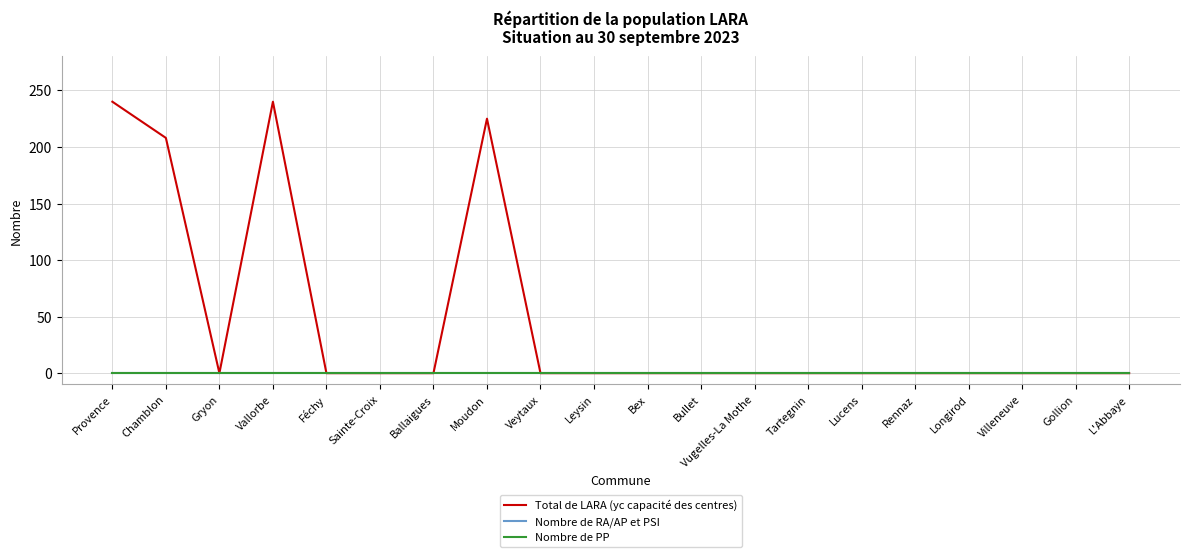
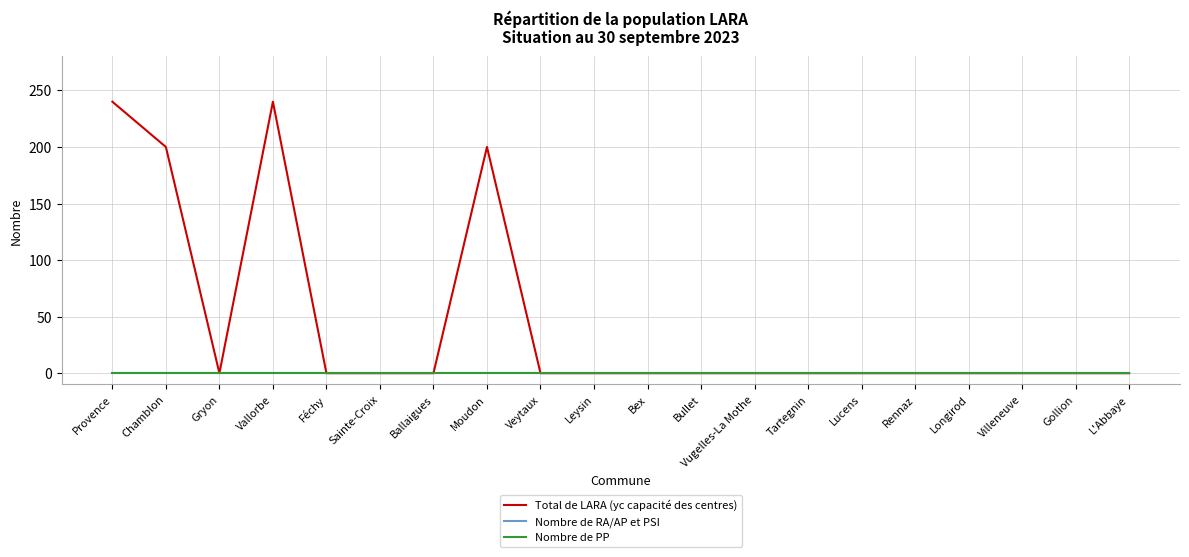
Total de LARA (yc capacité des centres), Chamblon: 208 -> 200
Total de LARA (yc capacité des centres), Moudon: 225 -> 200
